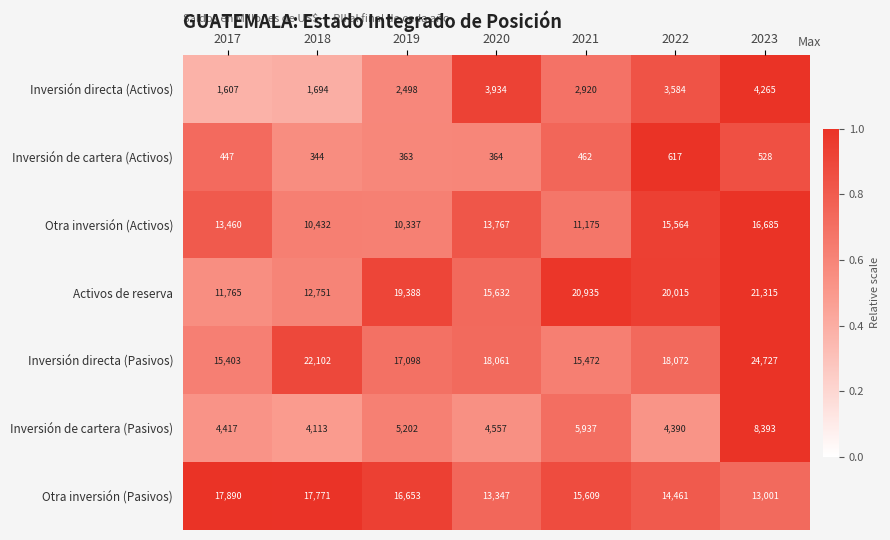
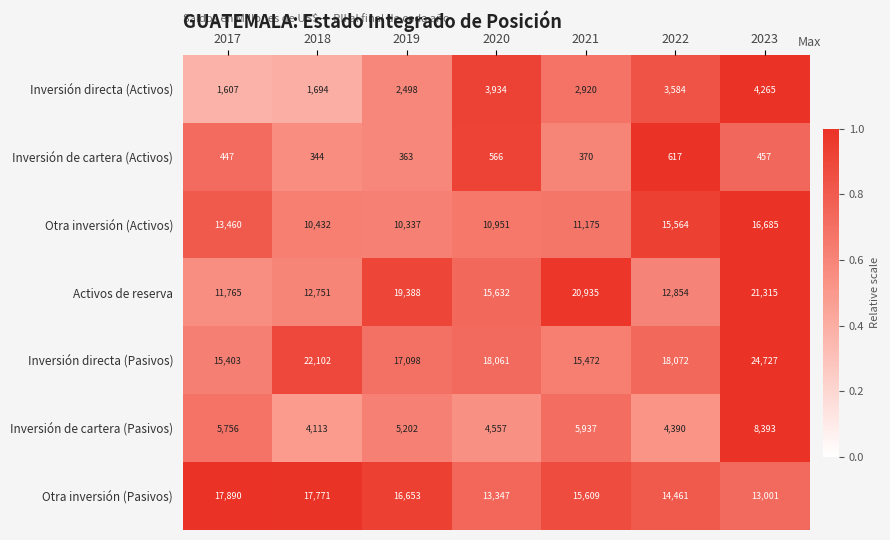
Inversión de cartera (Activos), 2020: 364 -> 566
Inversión de cartera (Activos), 2021: 462 -> 370
Inversión de cartera (Activos), 2023: 528 -> 457
Otra inversión (Activos), 2020: 13,767 -> 10,951
Activos de reserva, 2022: 20,015 -> 12,854
Inversión de cartera (Pasivos), 2017: 4,417 -> 5,756
